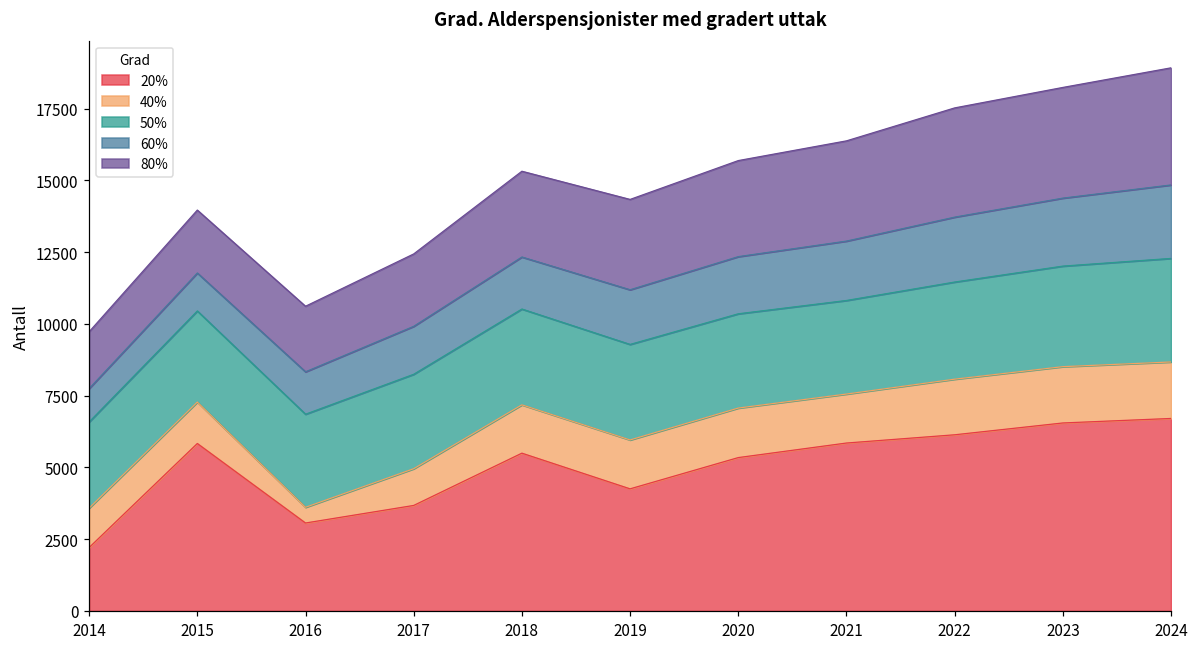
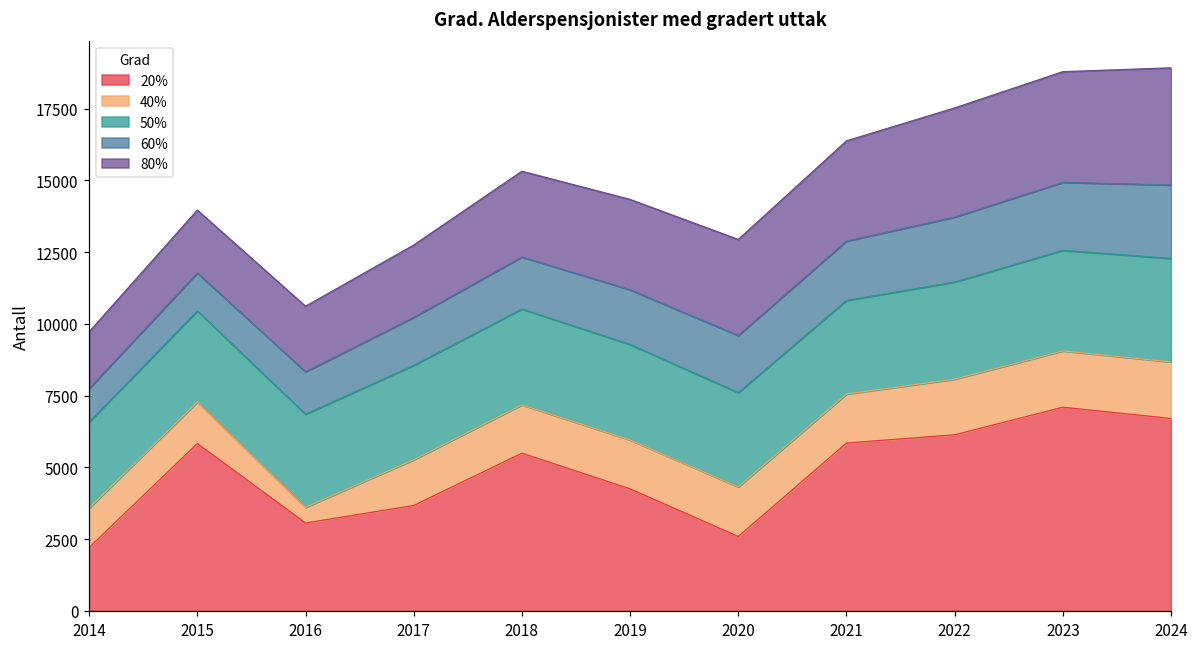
40%, 2017: 1300 -> 1600
20%, 2020: 5300 -> 2600
20%, 2023: 6500 -> 7100
